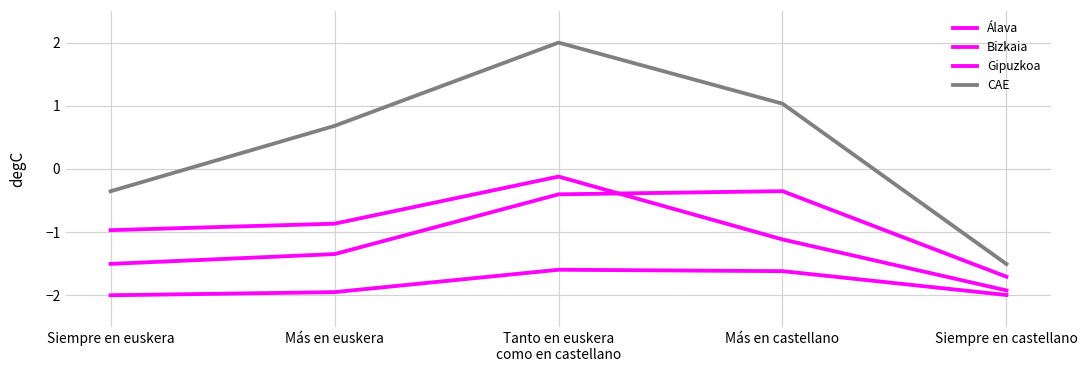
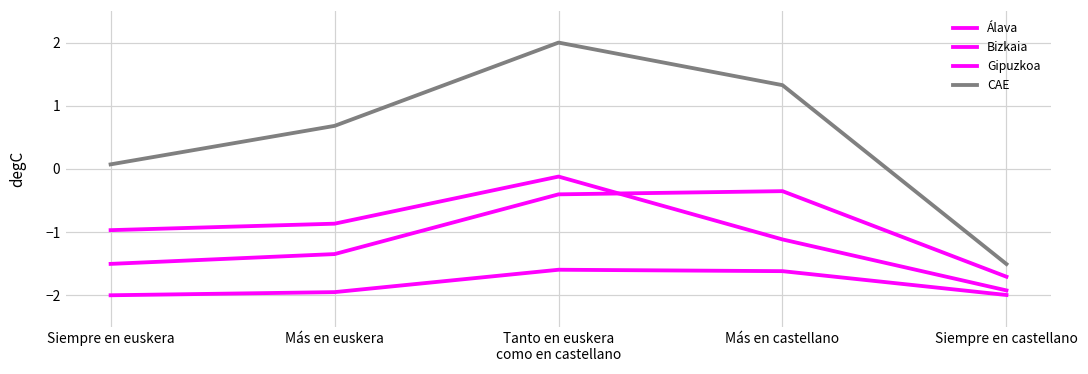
CAE, Siempre en euskera: -0.4 -> 0.1
CAE, Más en castellano: 1.0 -> 1.3
